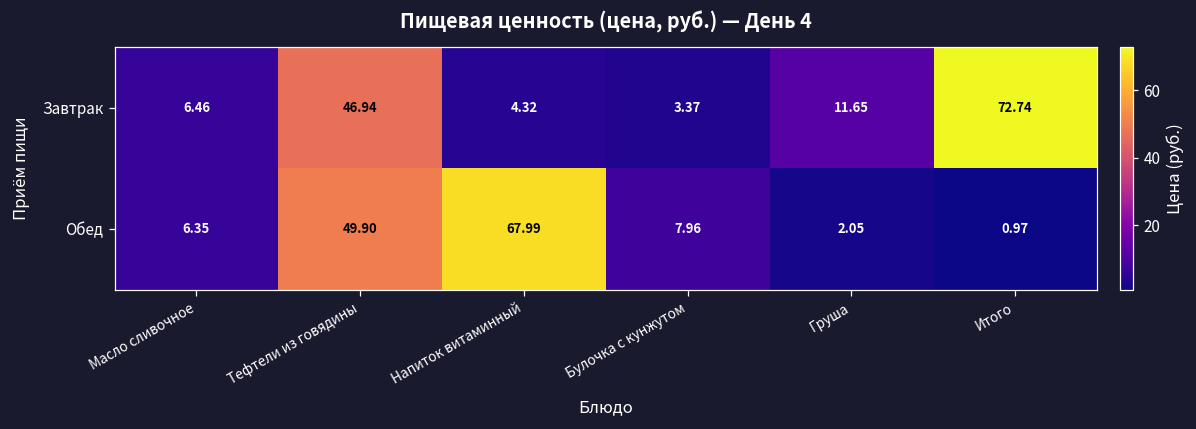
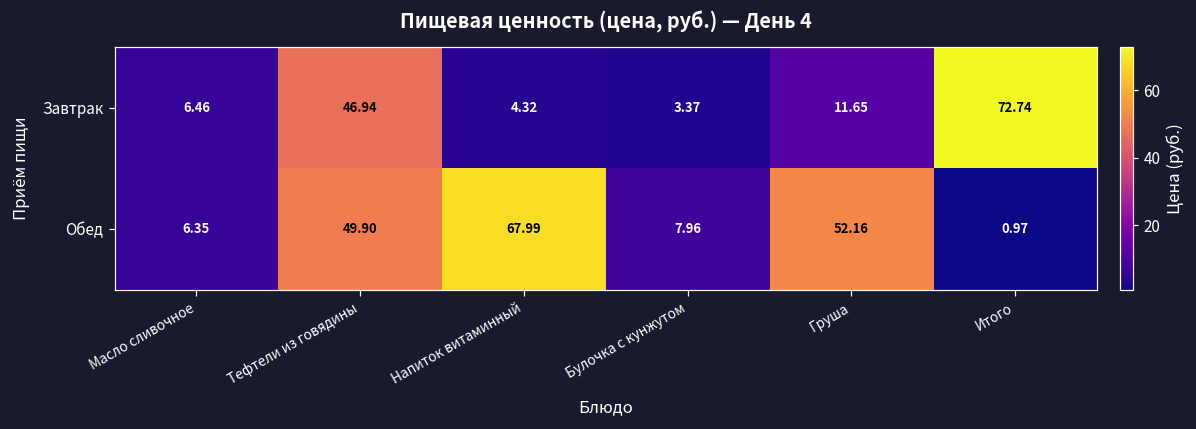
Обед, Груша: 2.05 -> 52.16
